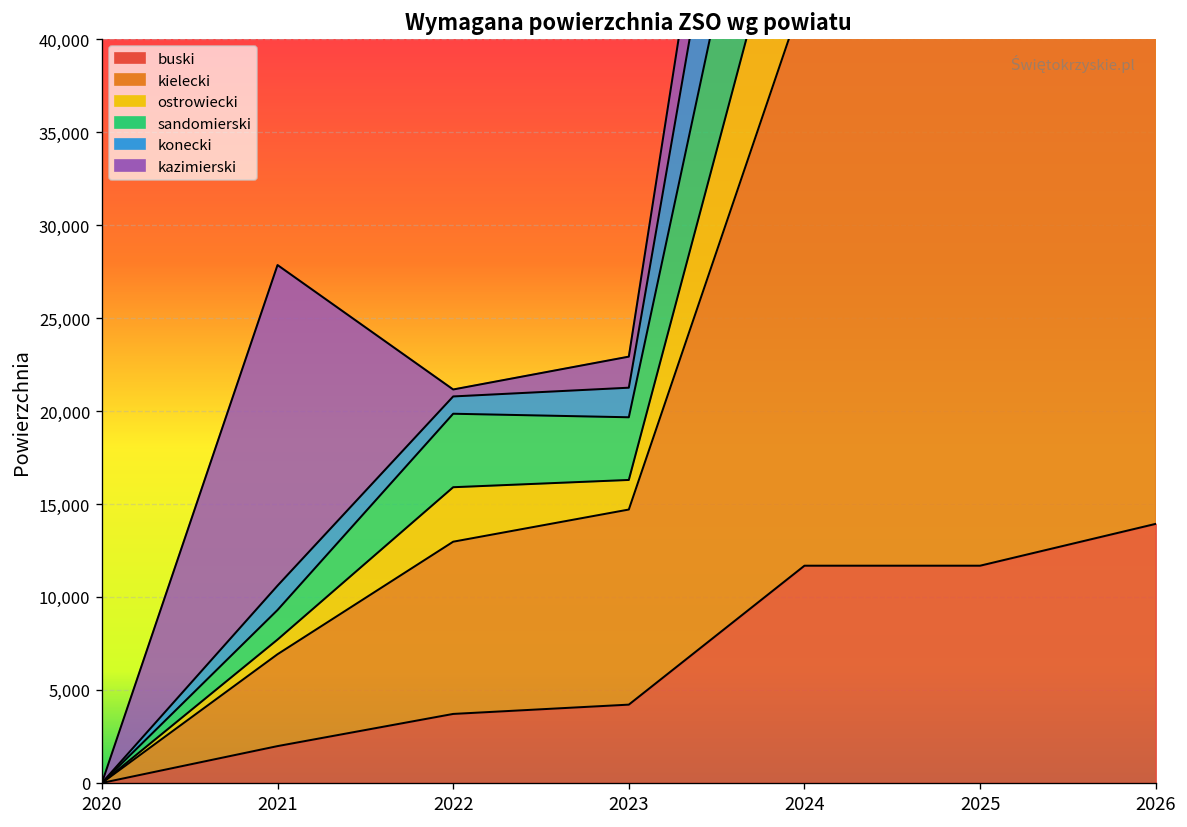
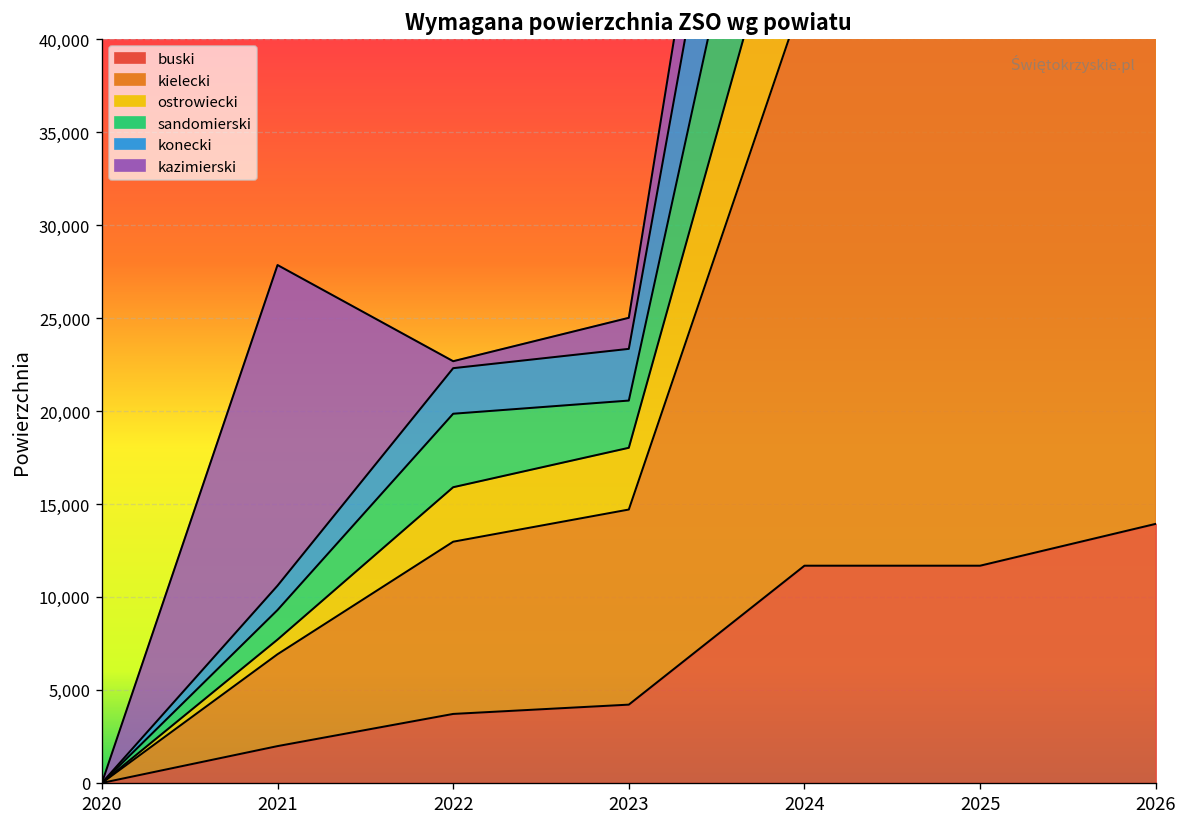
konecki, 2022: 900 -> 2,500
ostrowiecki, 2023: 1,600 -> 3,300
sandomierski, 2023: 3,400 -> 2,500
konecki, 2023: 1,600 -> 2,800
